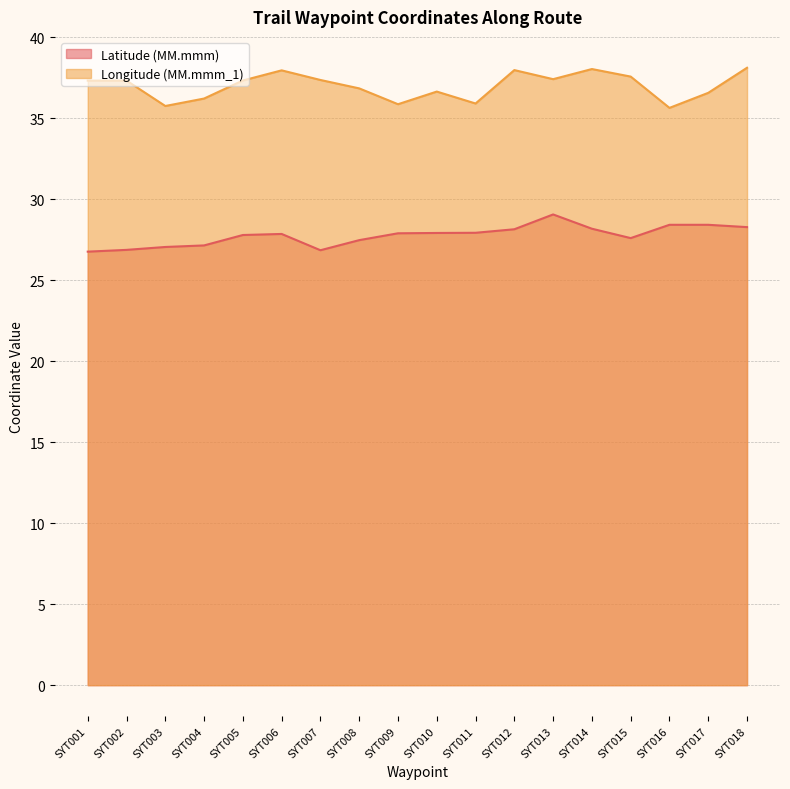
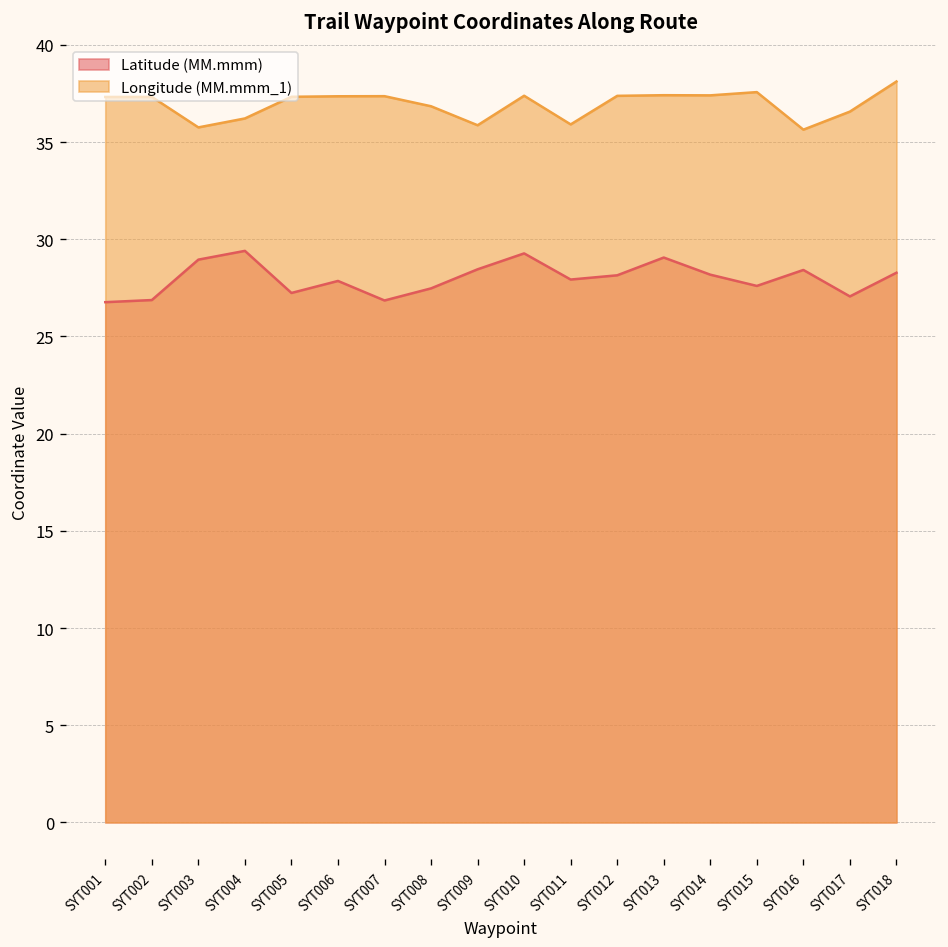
Latitude (MM.mmm), SYT003: 27.1 -> 29.0
Latitude (MM.mmm), SYT004: 27.1 -> 29.4
Latitude (MM.mmm), SYT005: 27.8 -> 27.2
Longitude (MM.mmm_1), SYT006: 38.0 -> 37.4
Latitude (MM.mmm), SYT009: 27.9 -> 28.5
Latitude (MM.mmm), SYT010: 27.9 -> 29.3
Longitude (MM.mmm_1), SYT010: 36.6 -> 37.4
Longitude (MM.mmm_1), SYT012: 38.0 -> 37.4
Longitude (MM.mmm_1), SYT014: 38.0 -> 37.4
Latitude (MM.mmm), SYT017: 28.4 -> 27.1
